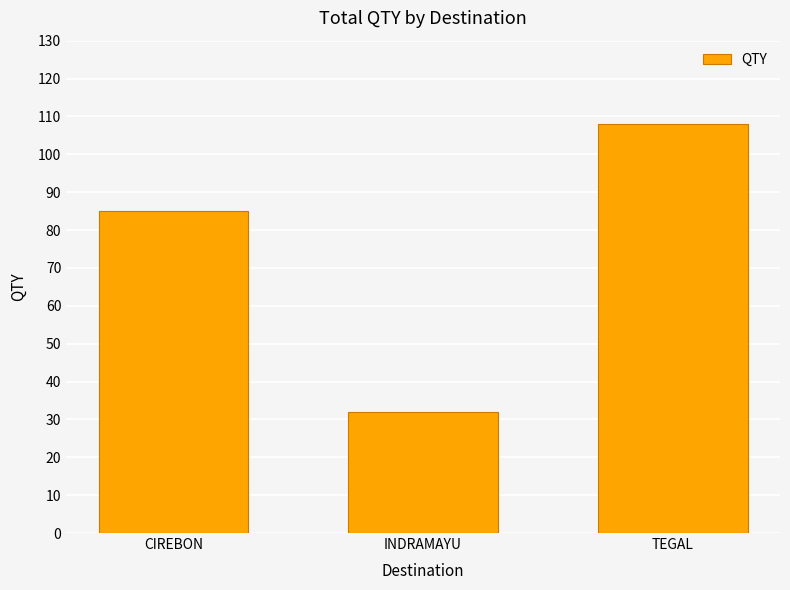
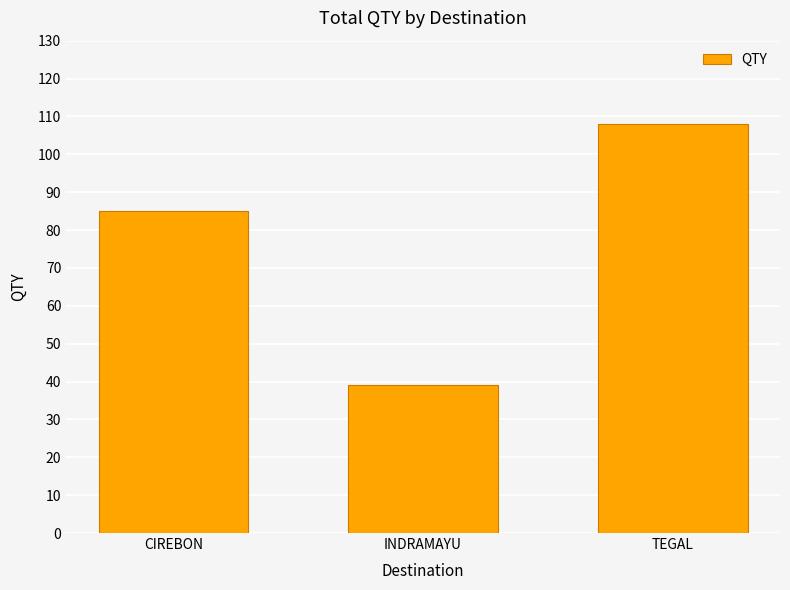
INDRAMAYU: 32 -> 39
